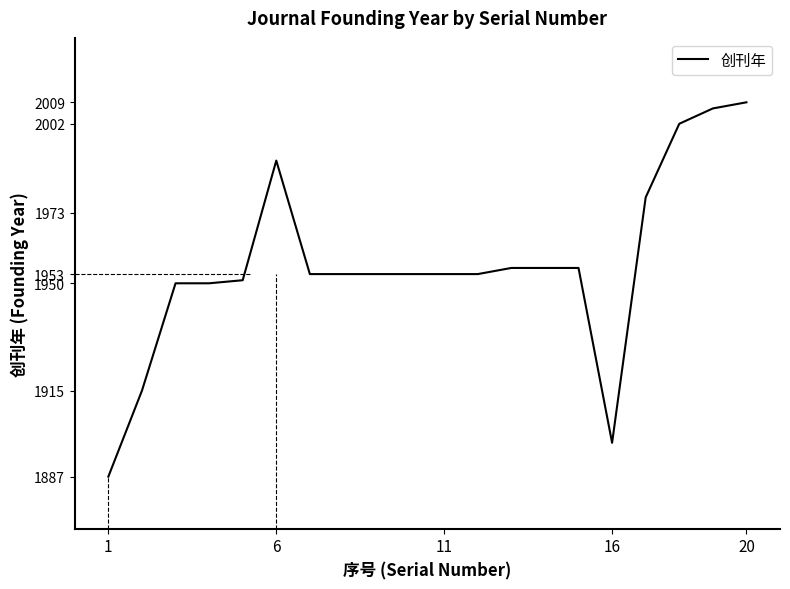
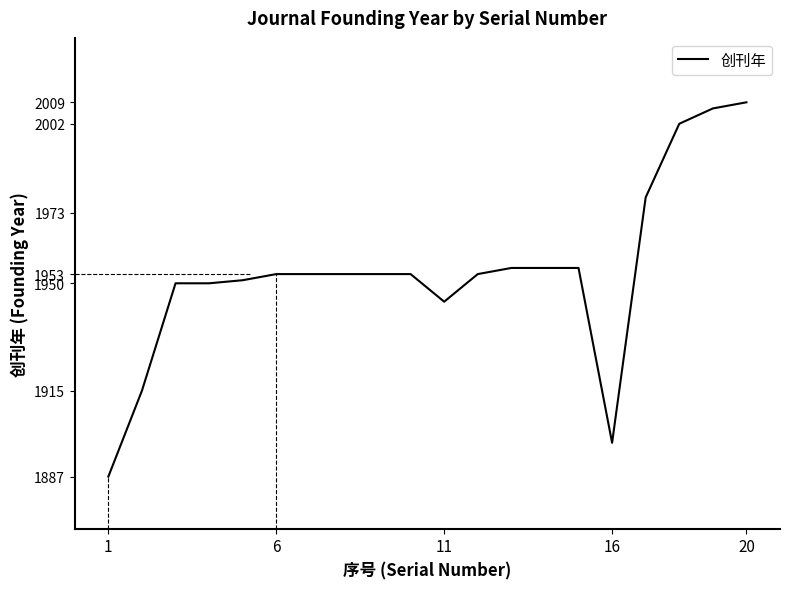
6: 1990 -> 1953
11: 1953 -> 1944
